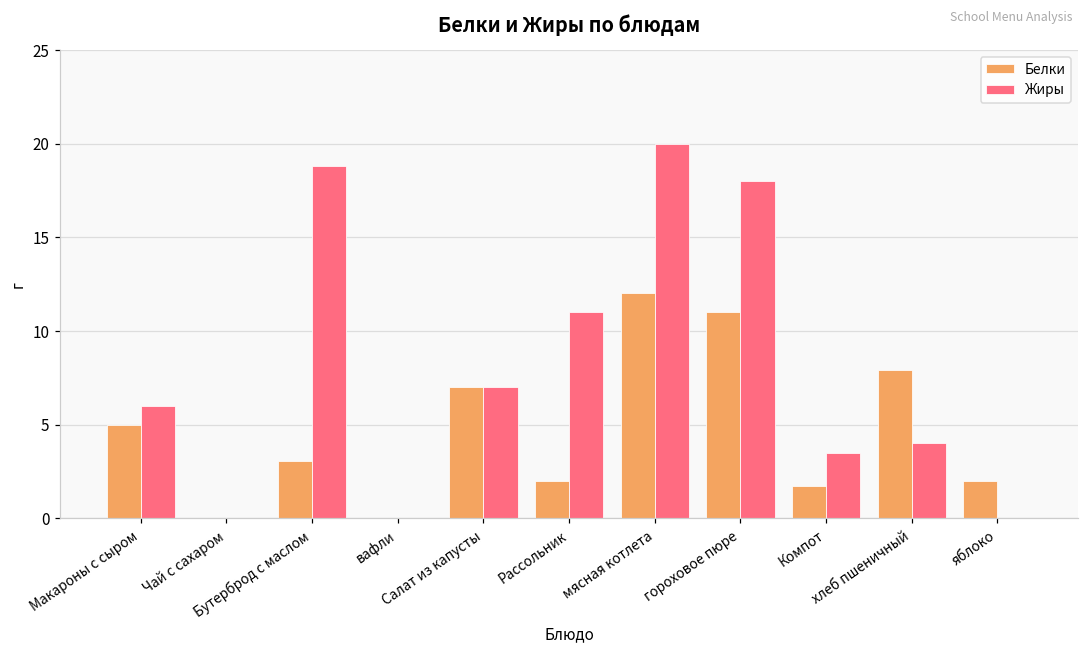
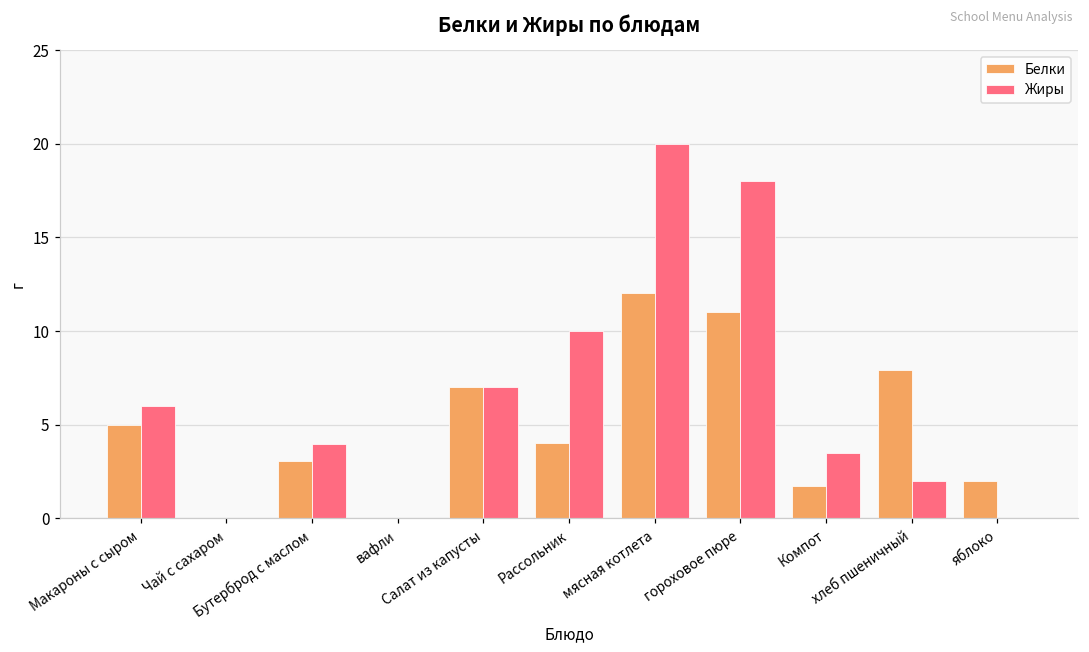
Жиры, Бутерброд с маслом: 18.8 -> 4.0
Белки, Рассольник: 2 -> 4
Жиры, Рассольник: 11 -> 10
Жиры, хлеб пшеничный: 4 -> 2
